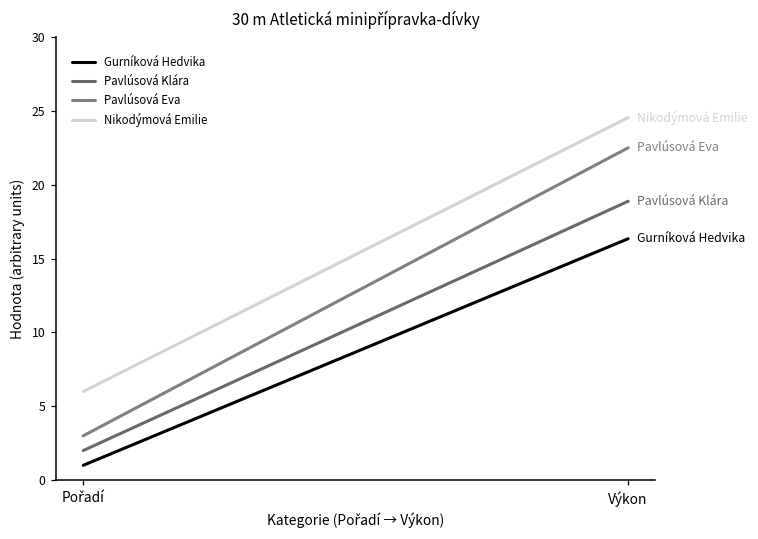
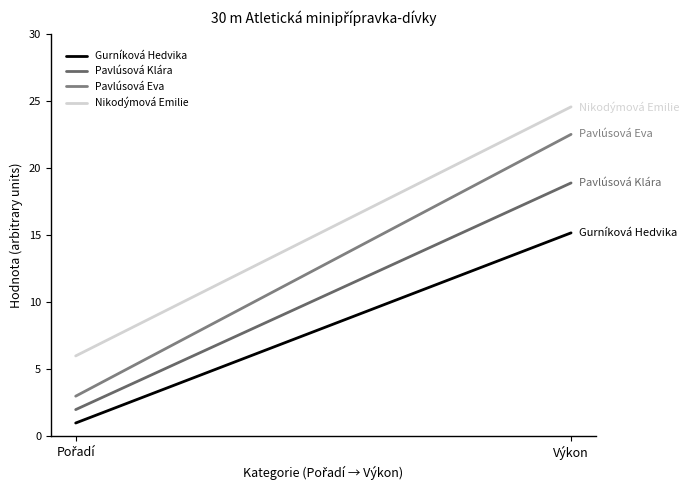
Gurníková Hedvika, Výkon: 16.4 -> 15.2
